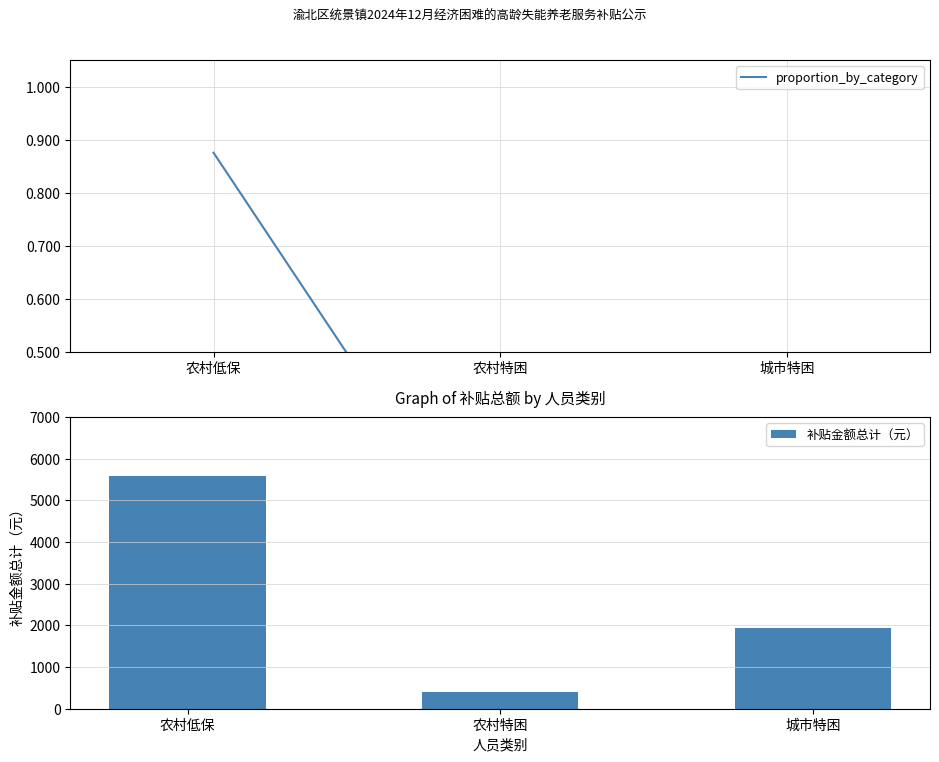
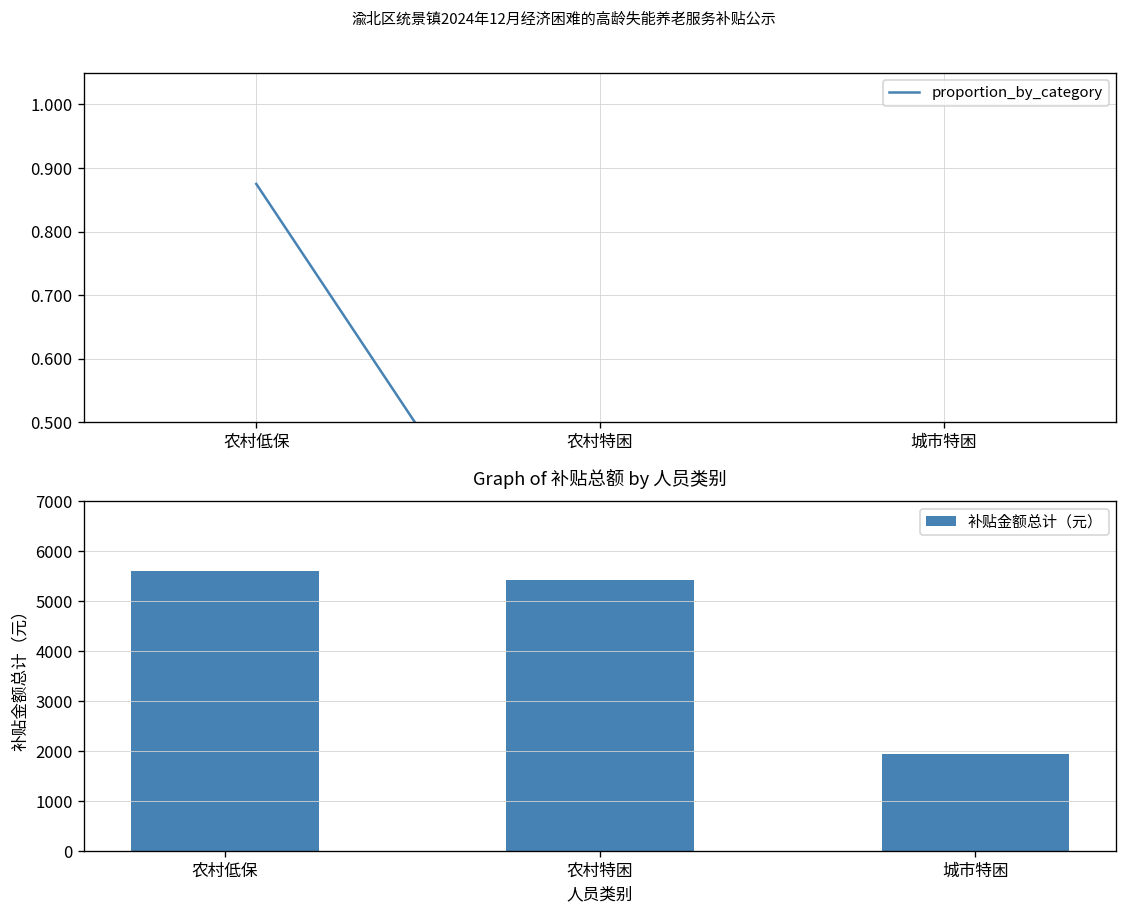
Graph of 补贴总额 by 人员类别, 农村特困: 400 -> 5400
